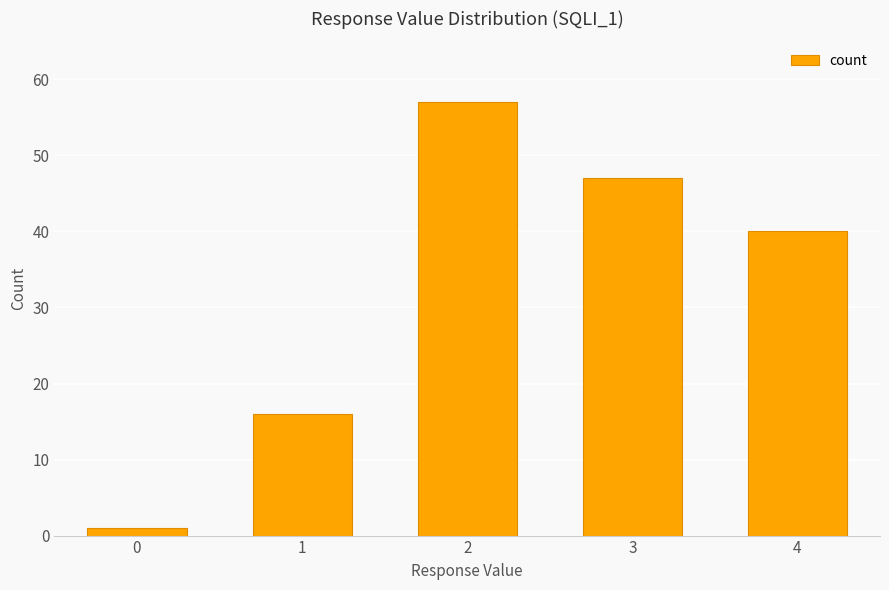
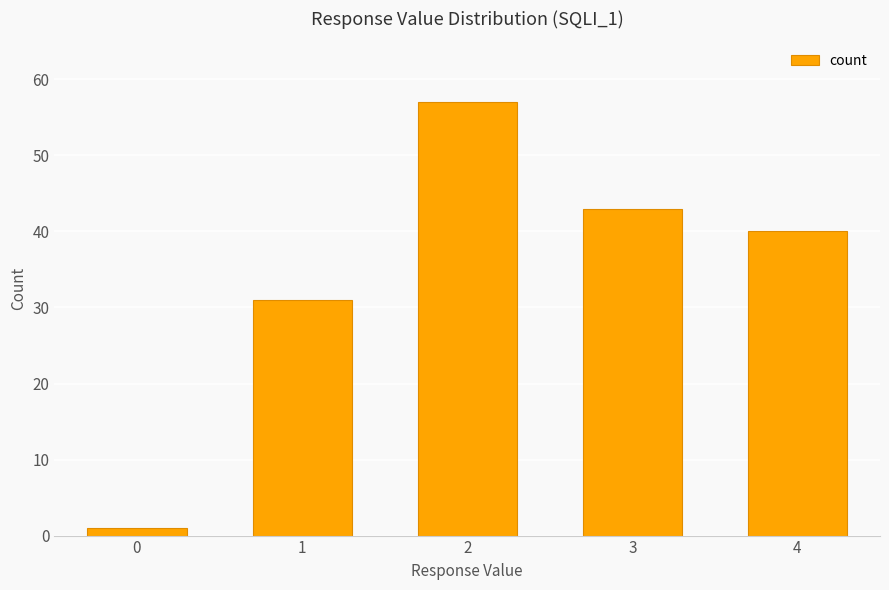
1: 16 -> 31
3: 47 -> 43
